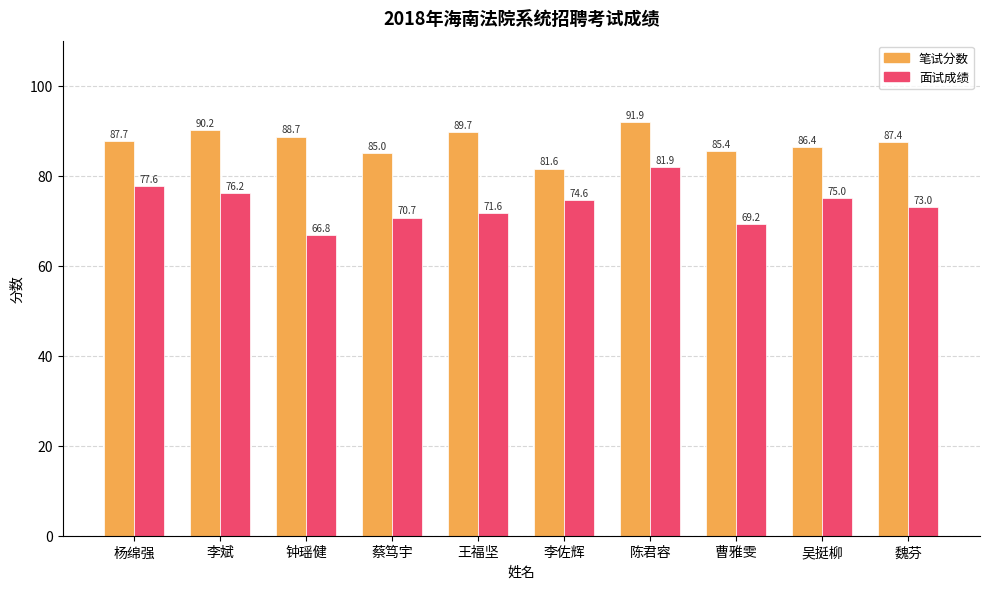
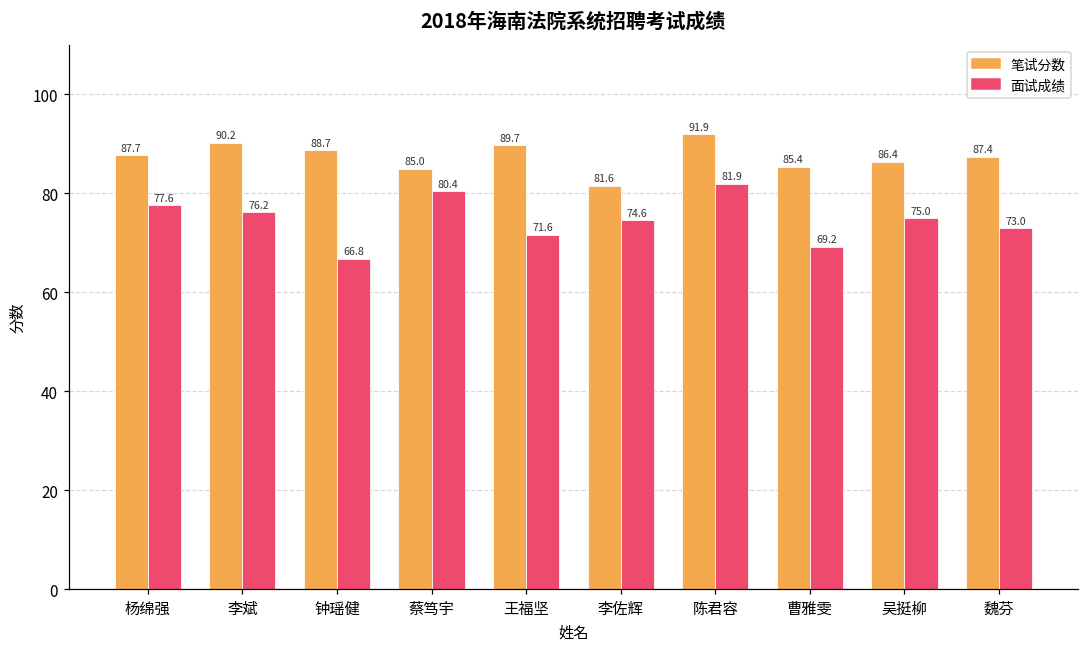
面试成绩, 蔡笃宇: 70.7 -> 80.4
